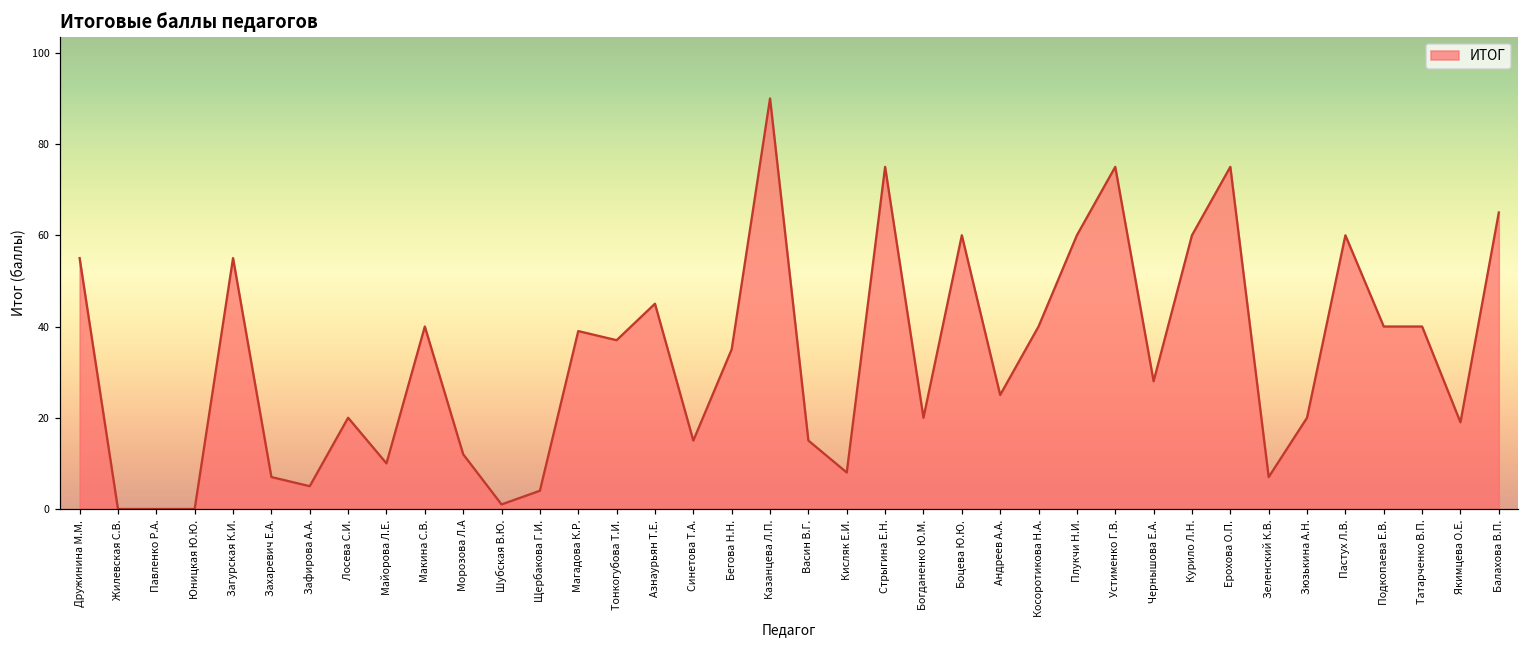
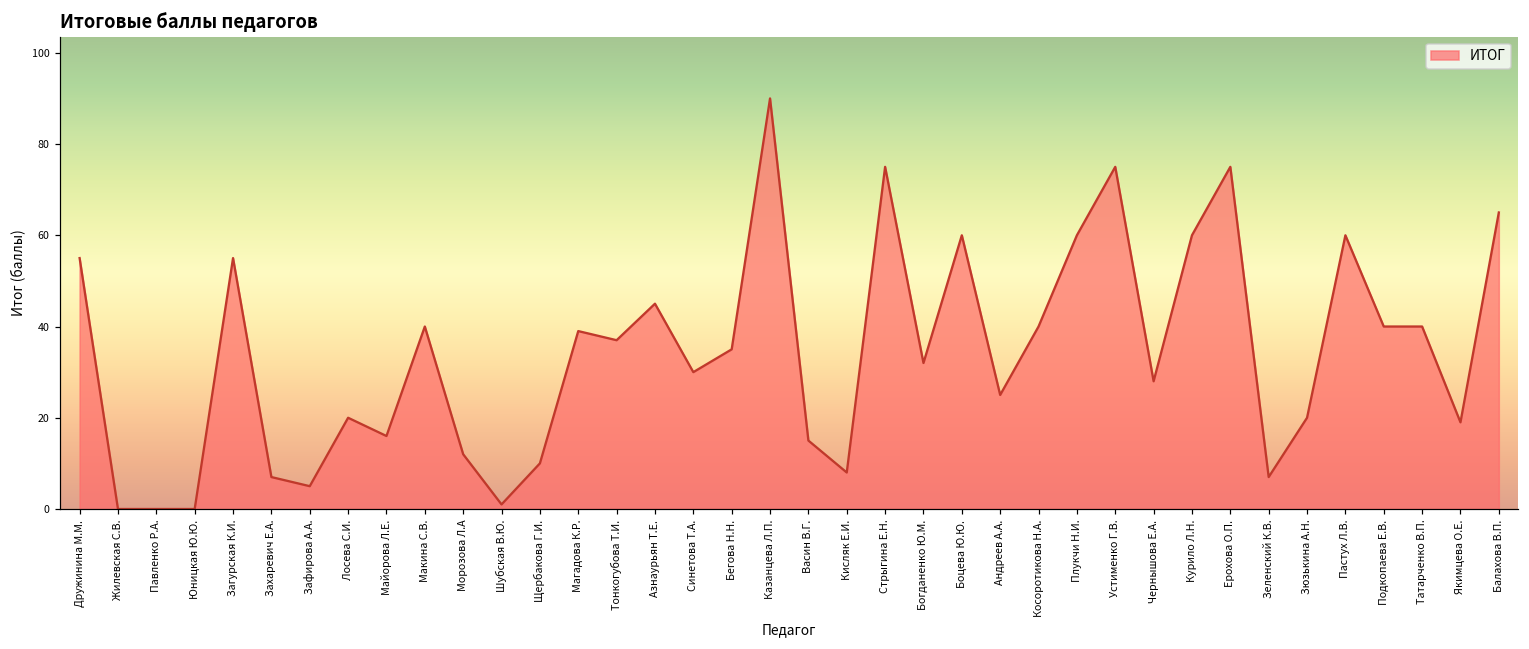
Майорова Л.Е.: 10 -> 16
Щербакова Г.И.: 4 -> 10
Синетова Т.А.: 15 -> 30
Богданенко Ю.М.: 20 -> 32
